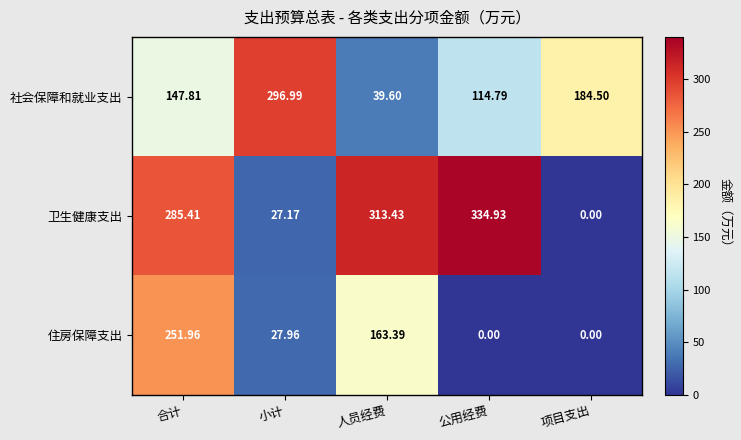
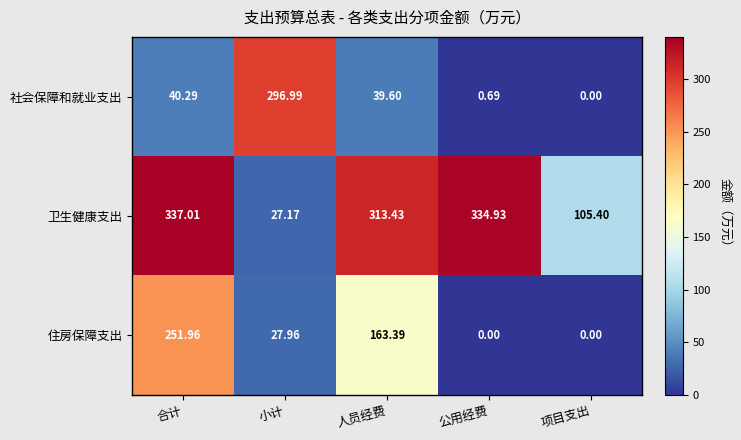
社会保障和就业支出, 合计: 147.81 -> 40.29
社会保障和就业支出, 公用经费: 114.79 -> 0.69
社会保障和就业支出, 项目支出: 184.50 -> 0.00
卫生健康支出, 合计: 285.41 -> 337.01
卫生健康支出, 项目支出: 0.00 -> 105.40
